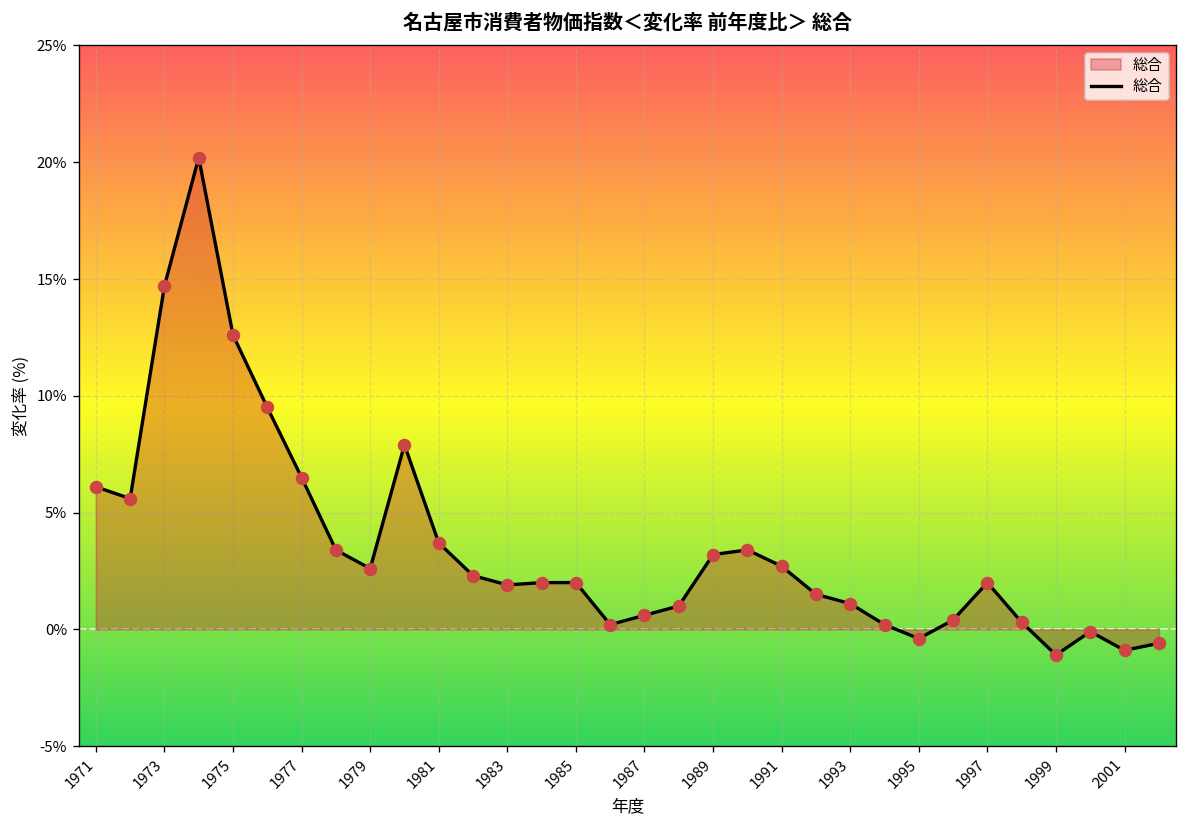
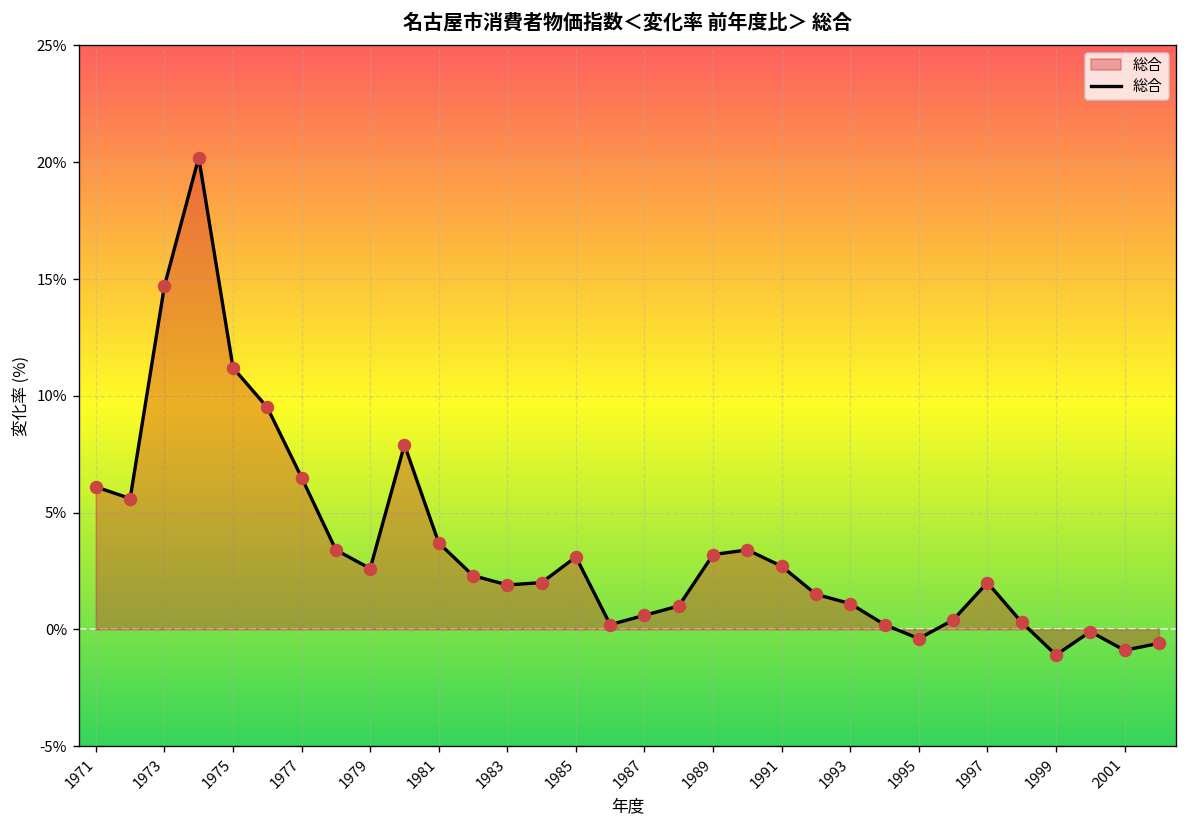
総合, 1975: 12.6% -> 11.2%
総合, 1985: 2.0% -> 3.1%
